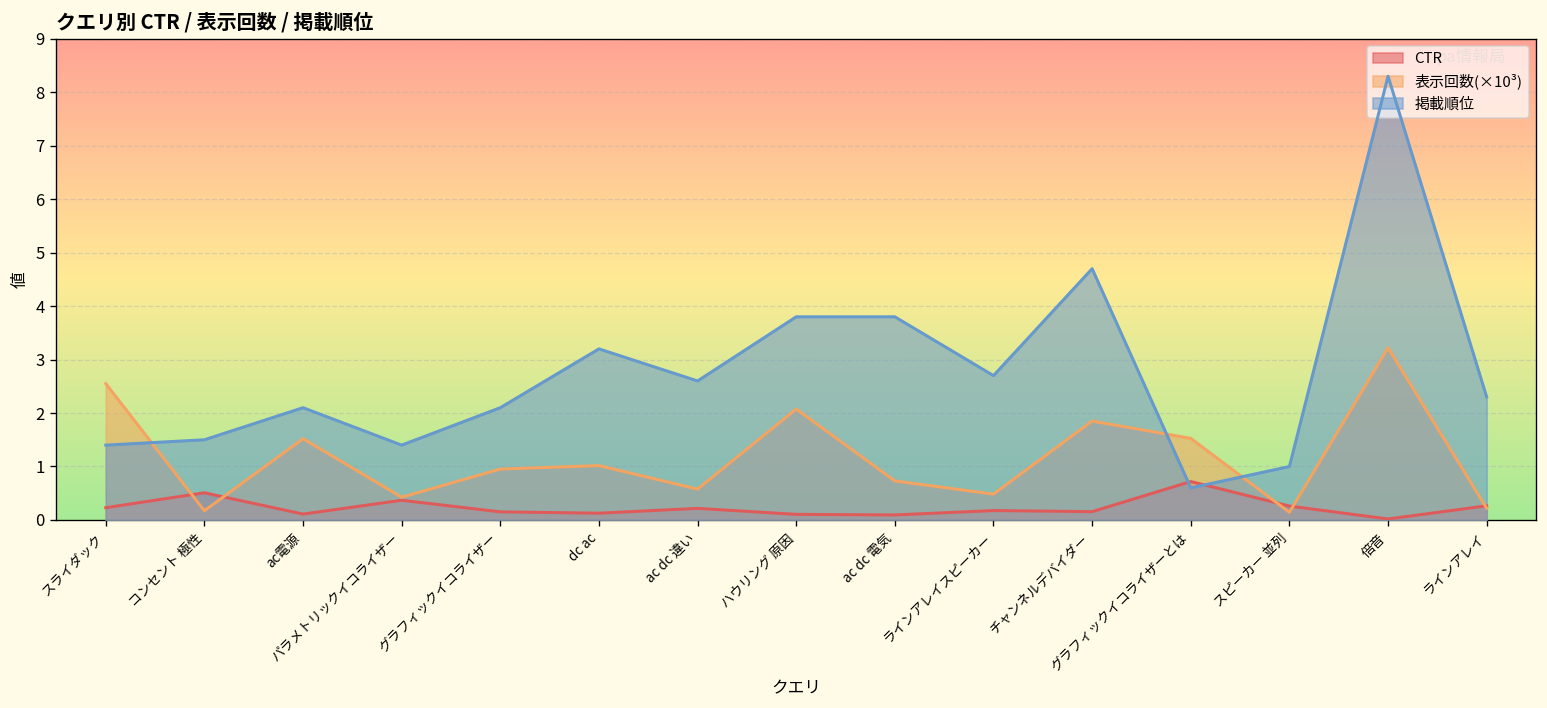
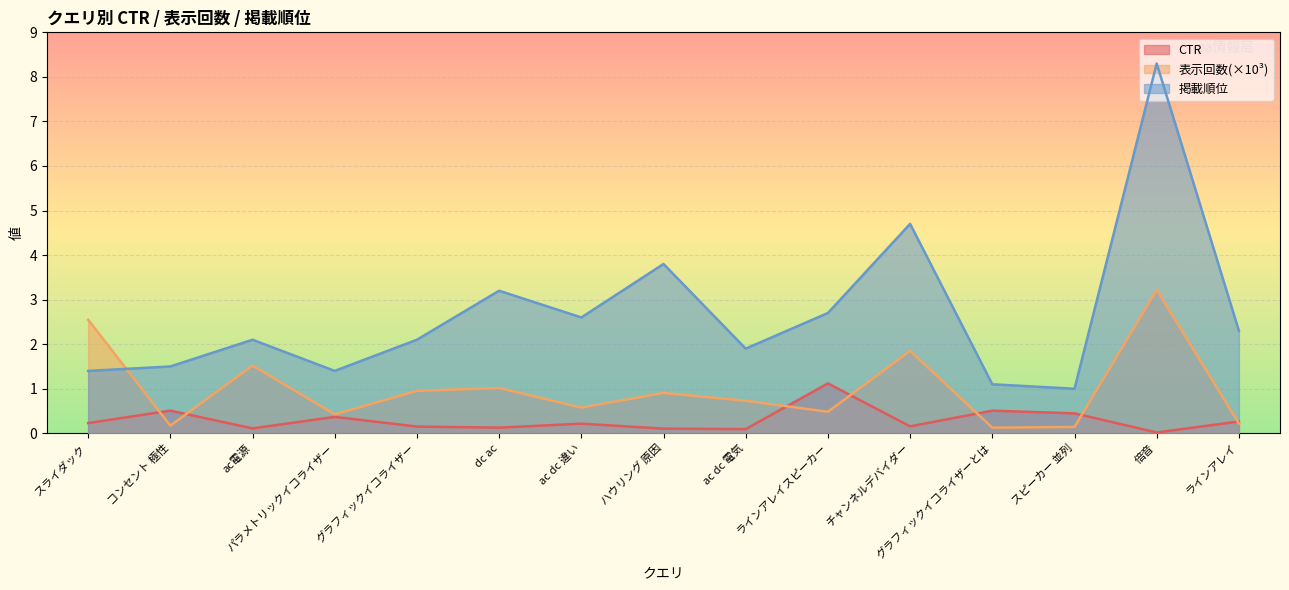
表示回数(×10³), ハウリング 原因: 2.1 -> 0.9
掲載順位, ac dc 電気: 3.8 -> 1.9
CTR, ラインアレイスピーカー: 0.2 -> 1.1
CTR, グラフィックイコライザーとは: 0.7 -> 0.5
表示回数(×10³), グラフィックイコライザーとは: 1.5 -> 0.1
掲載順位, グラフィックイコライザーとは: 0.6 -> 1.1
CTR, スピーカー 並列: 0.3 -> 0.4
